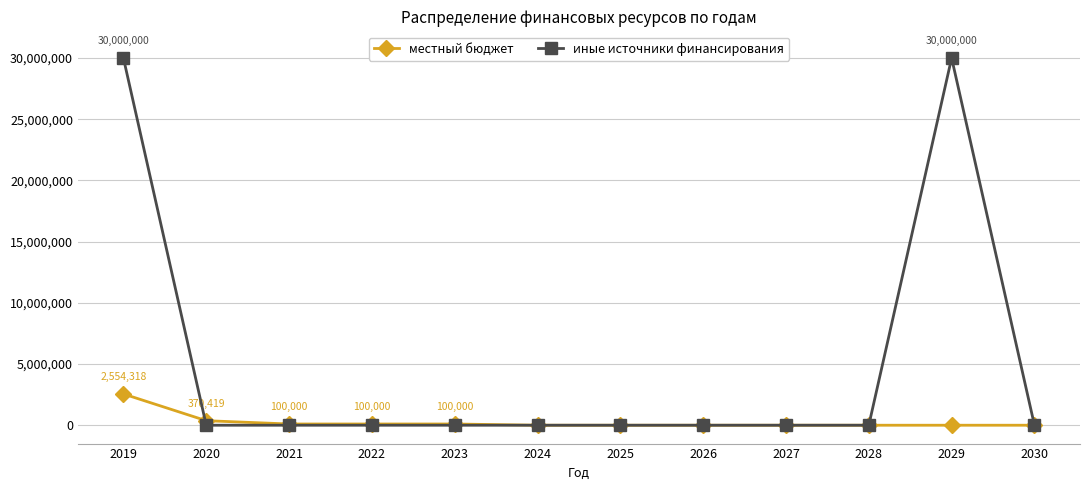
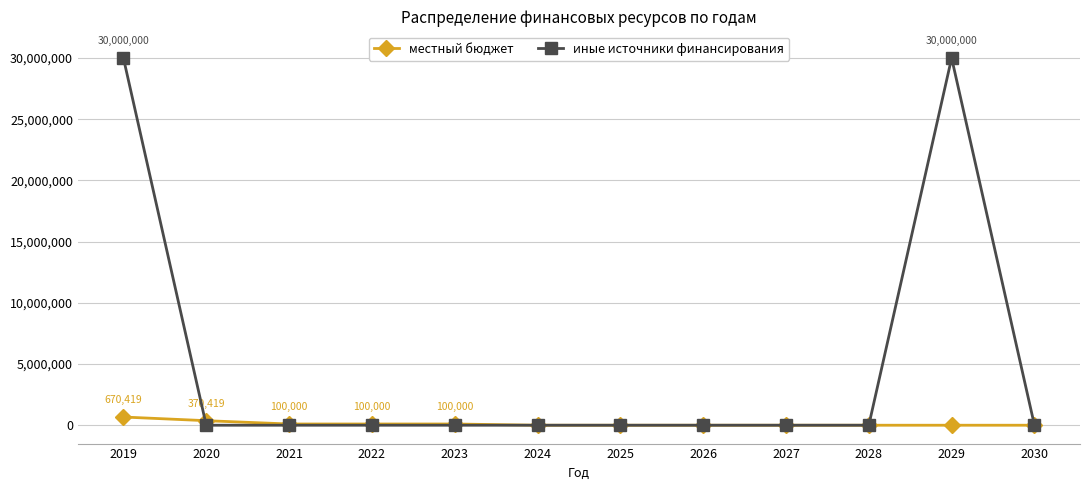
местный бюджет, 2019: 2,554,318 -> 670,419
